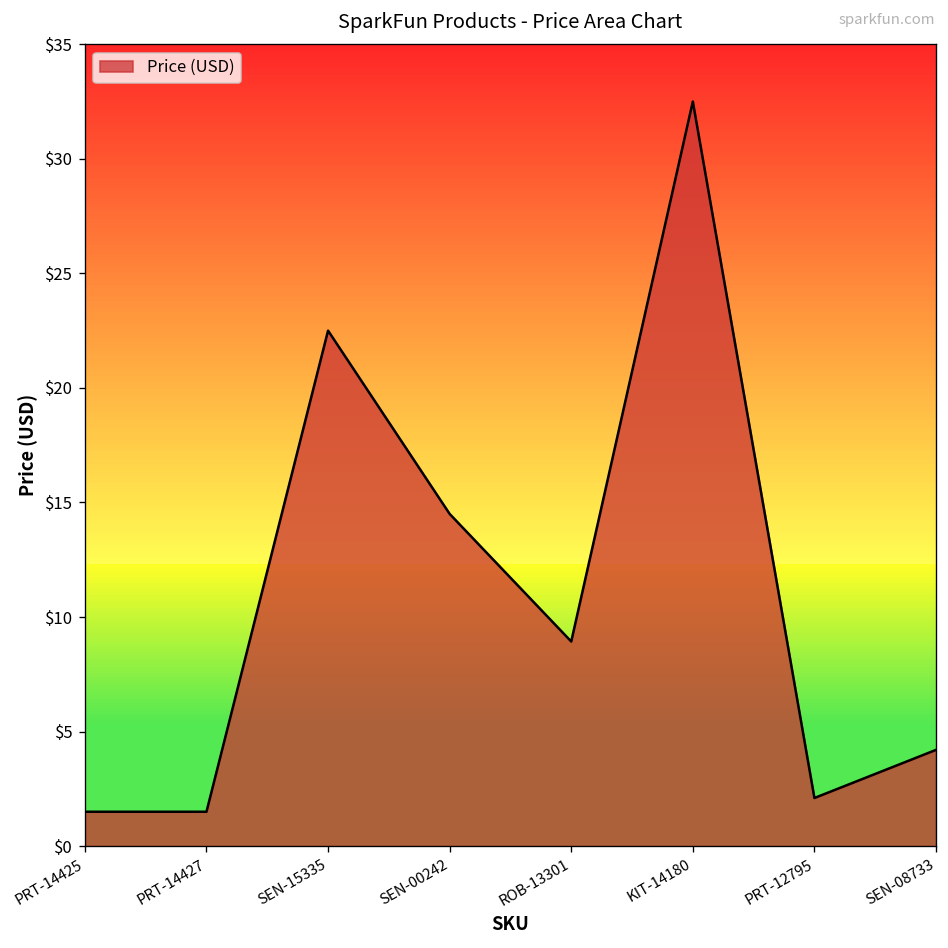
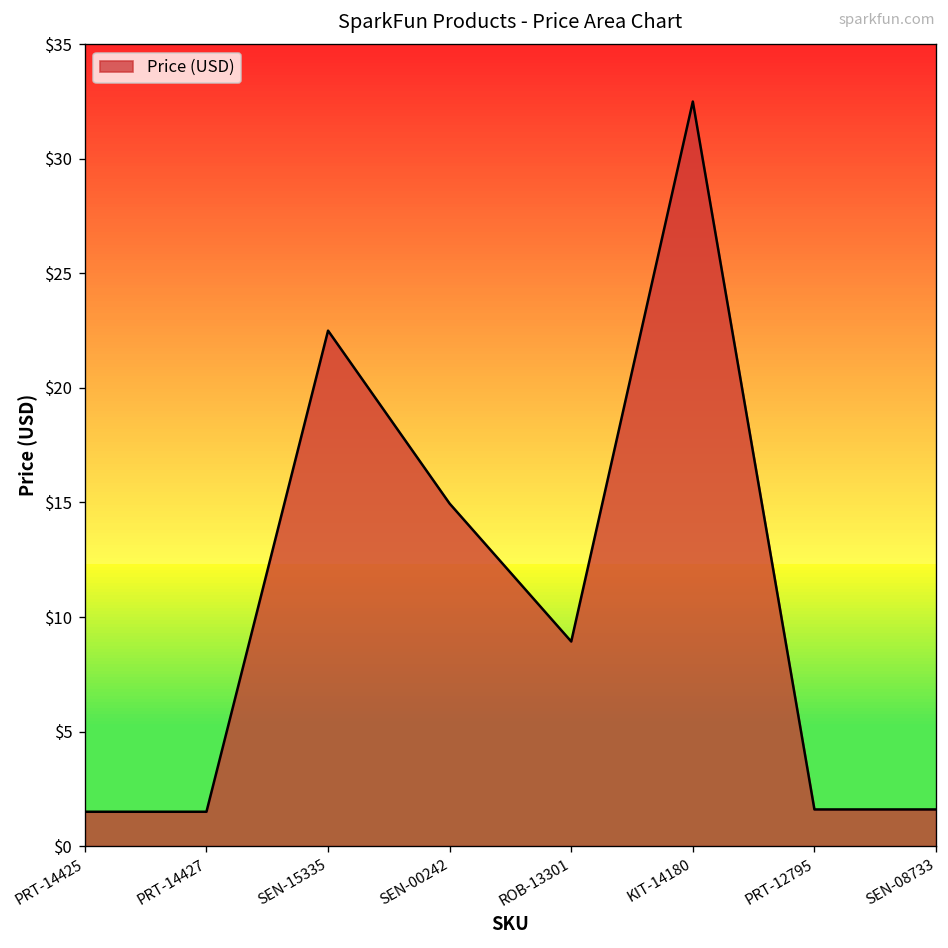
SEN-00242: $14.5 -> $15.0
PRT-12795: $2.1 -> $1.6
SEN-08733: $4.2 -> $1.6
